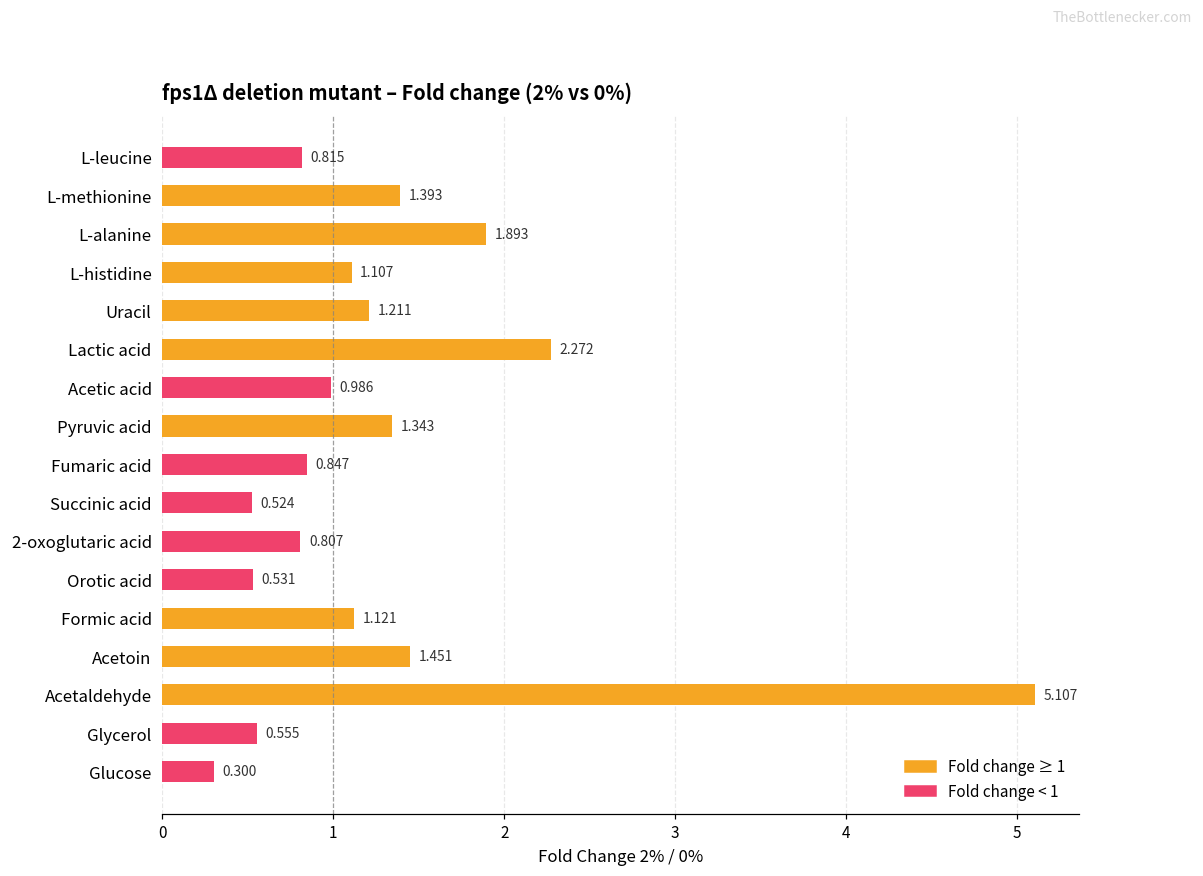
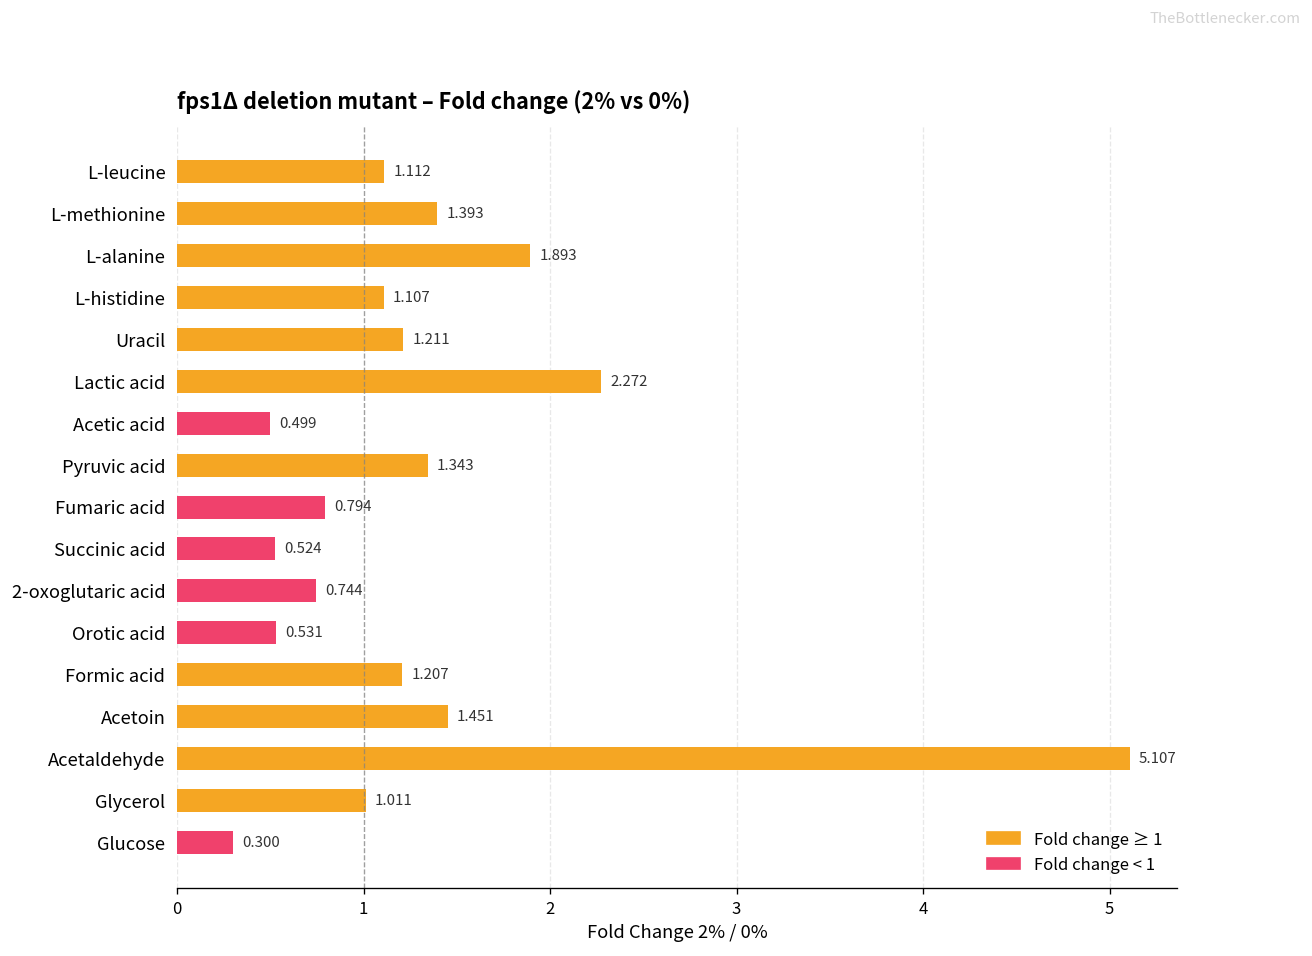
L-leucine: 0.815 -> 1.112
Acetic acid: 0.986 -> 0.499
Fumaric acid: 0.847 -> 0.794
2-oxoglutaric acid: 0.807 -> 0.744
Formic acid: 1.121 -> 1.207
Glycerol: 0.555 -> 1.011
